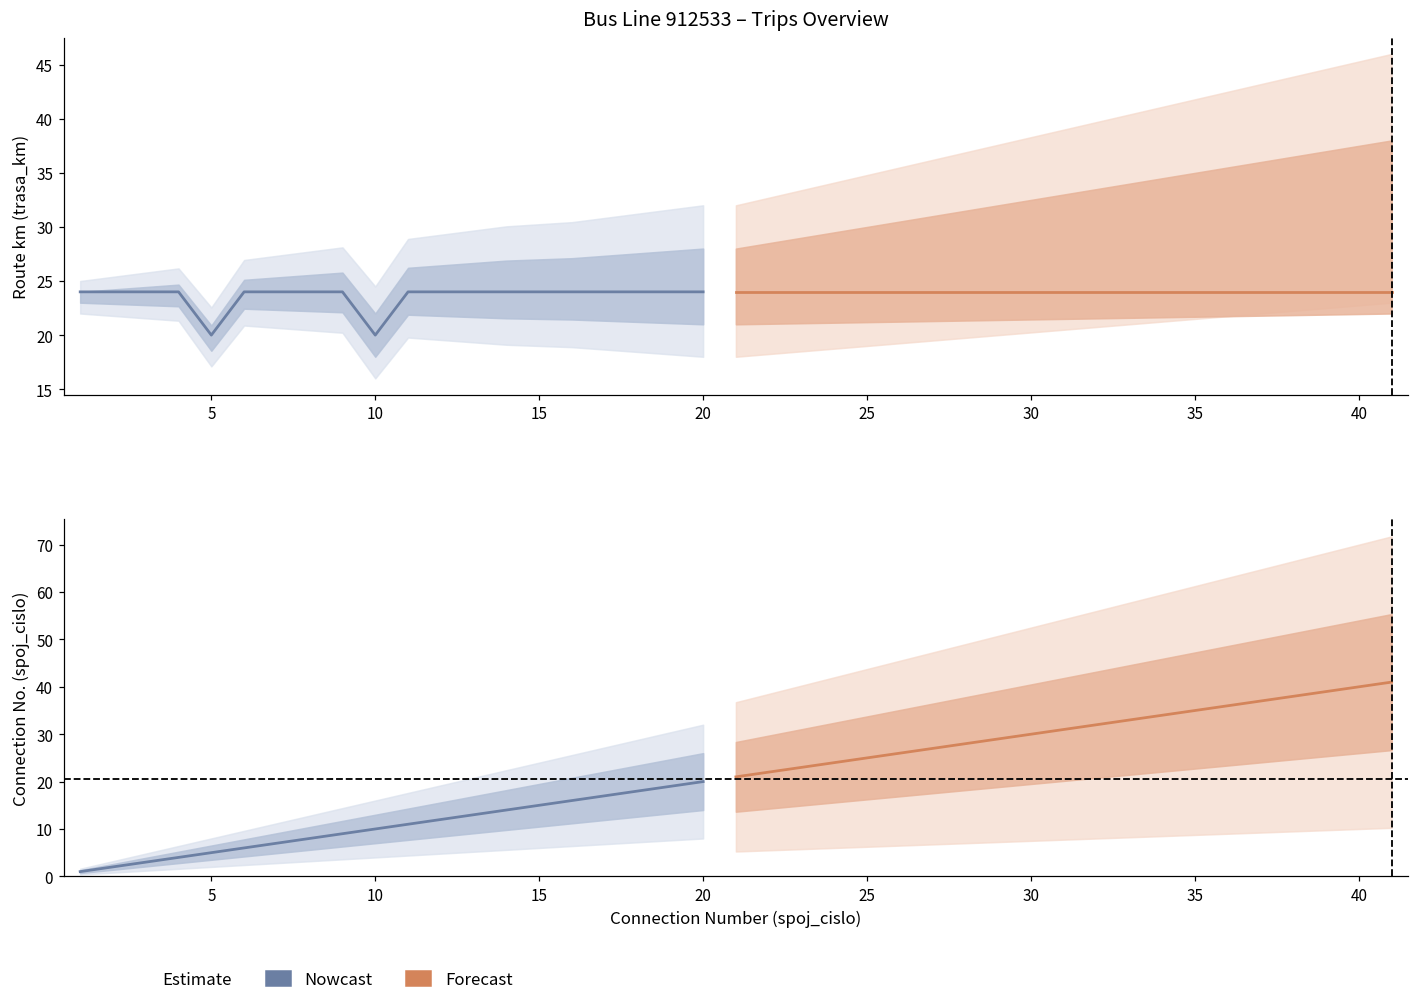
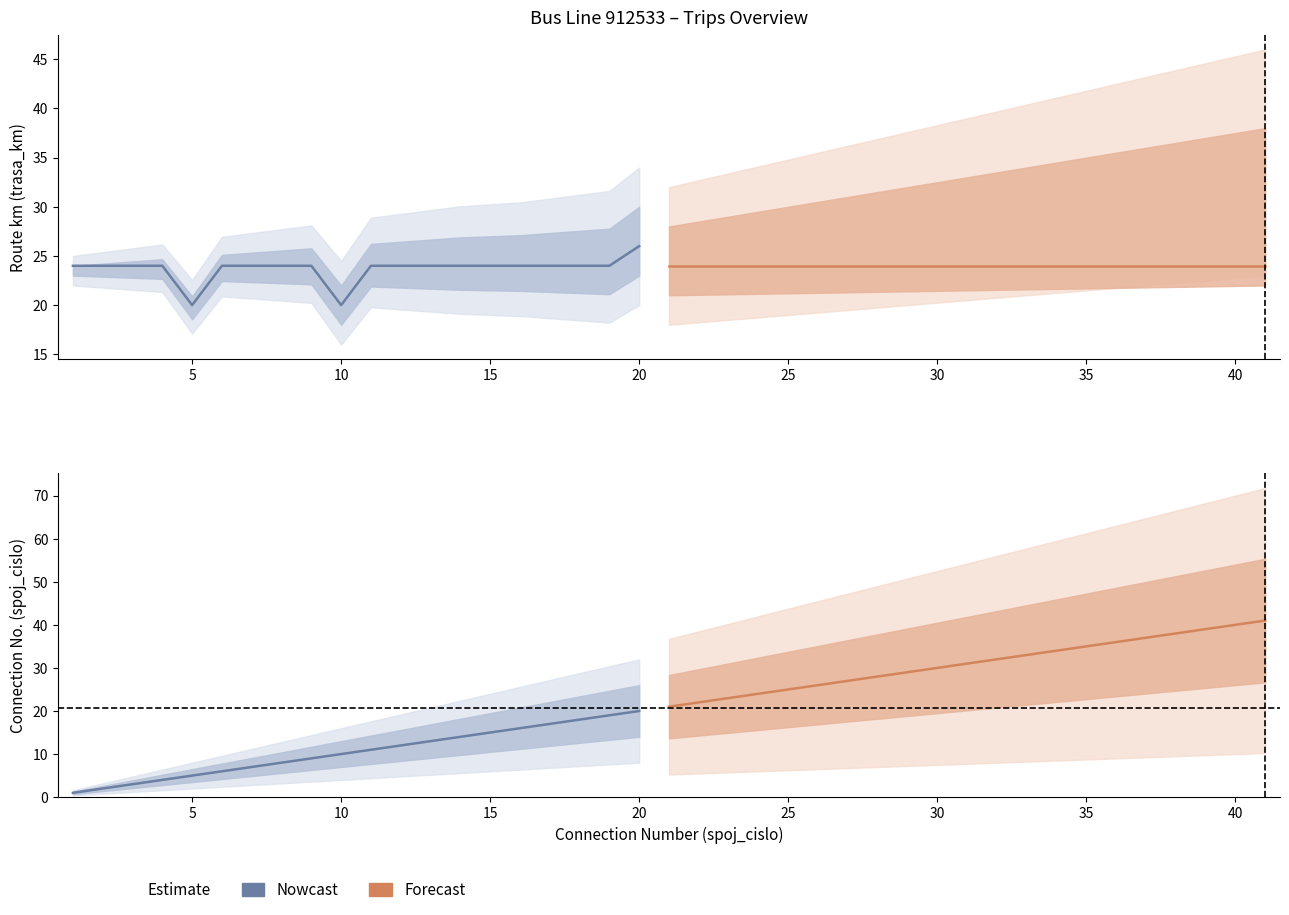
Bus Line 912533 – Trips Overview, Nowcast, 20: 24 -> 26
